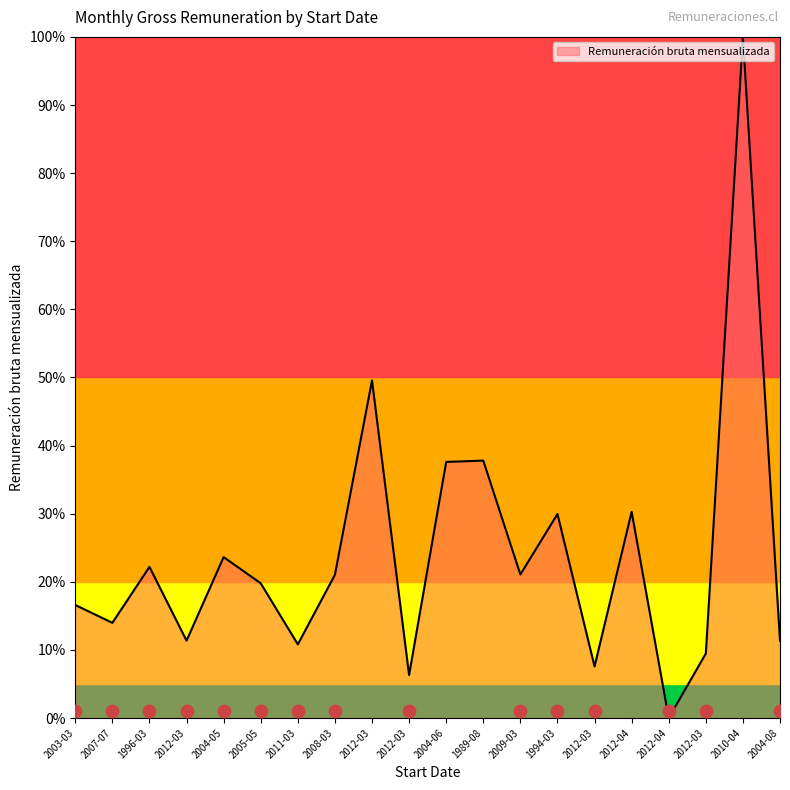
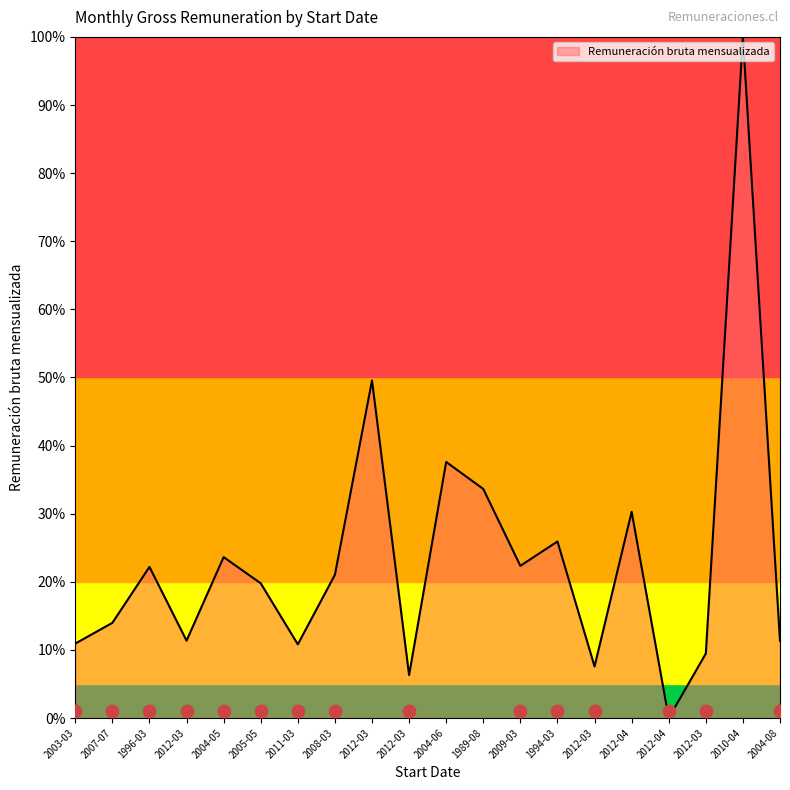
Remuneración bruta mensualizada, 2003-03: 17% -> 11%
Remuneración bruta mensualizada, 1989-08: 38% -> 34%
Remuneración bruta mensualizada, 2009-03: 21% -> 22%
Remuneración bruta mensualizada, 1994-03: 30% -> 26%
